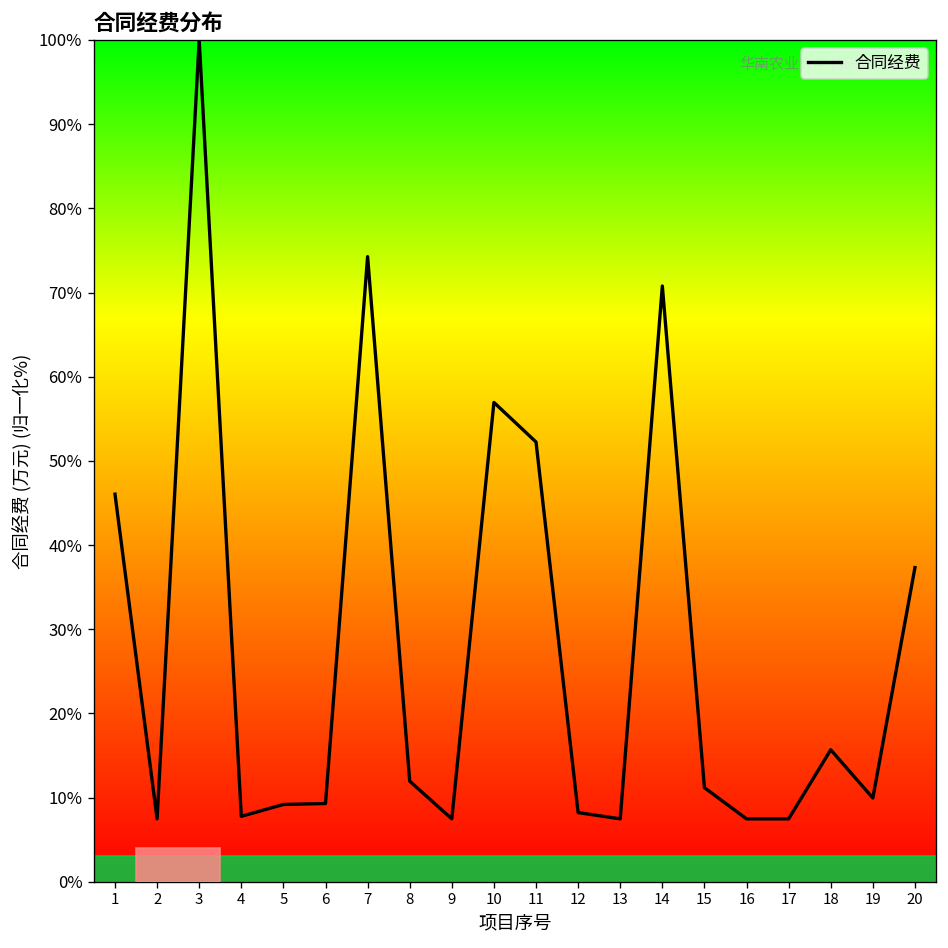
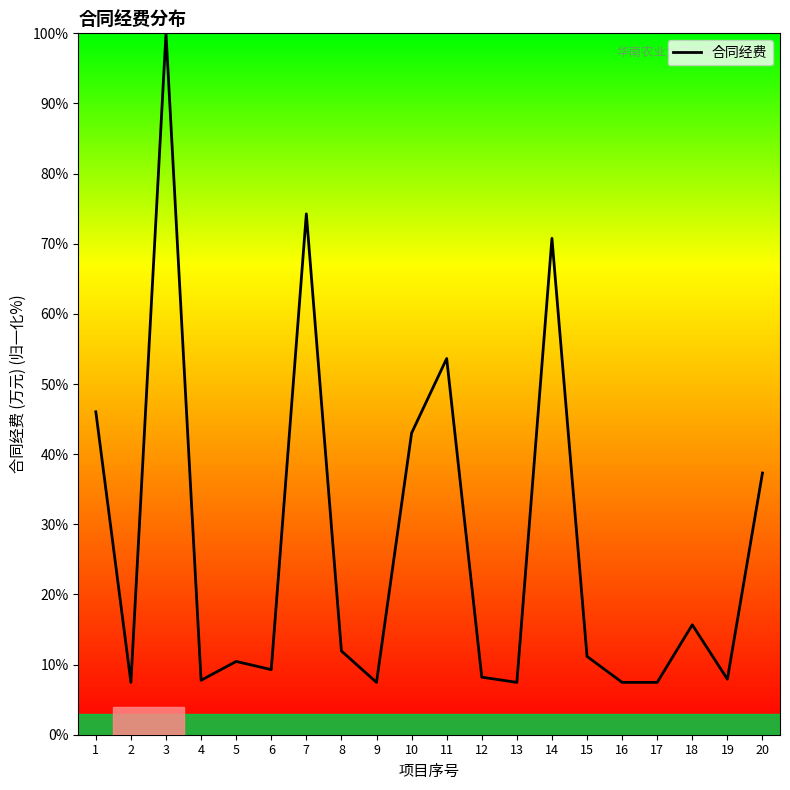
5: 9% -> 10%
10: 57% -> 43%
11: 52% -> 54%
19: 10% -> 8%
